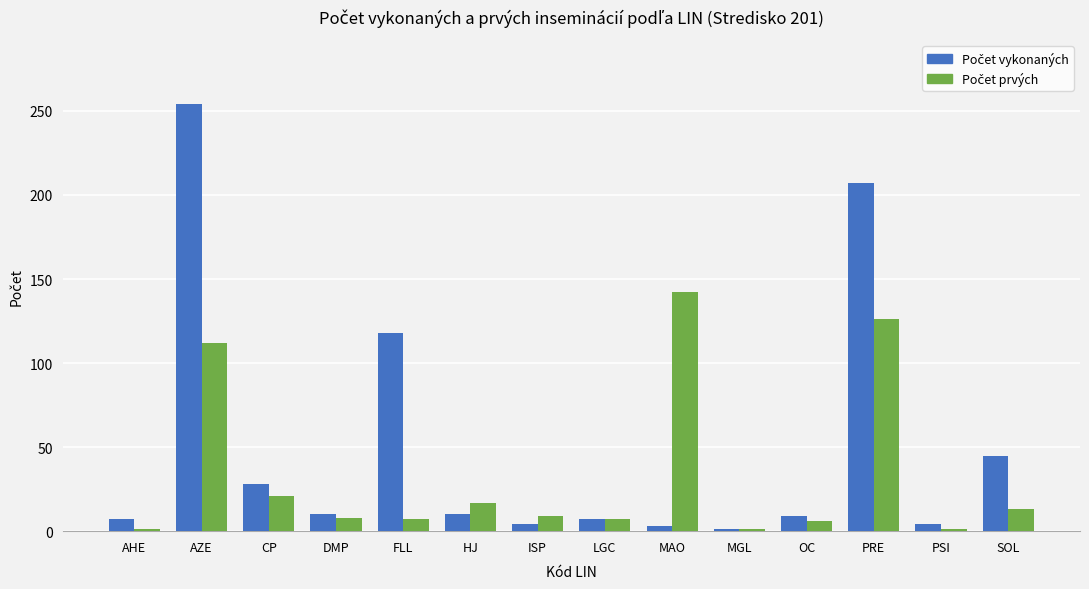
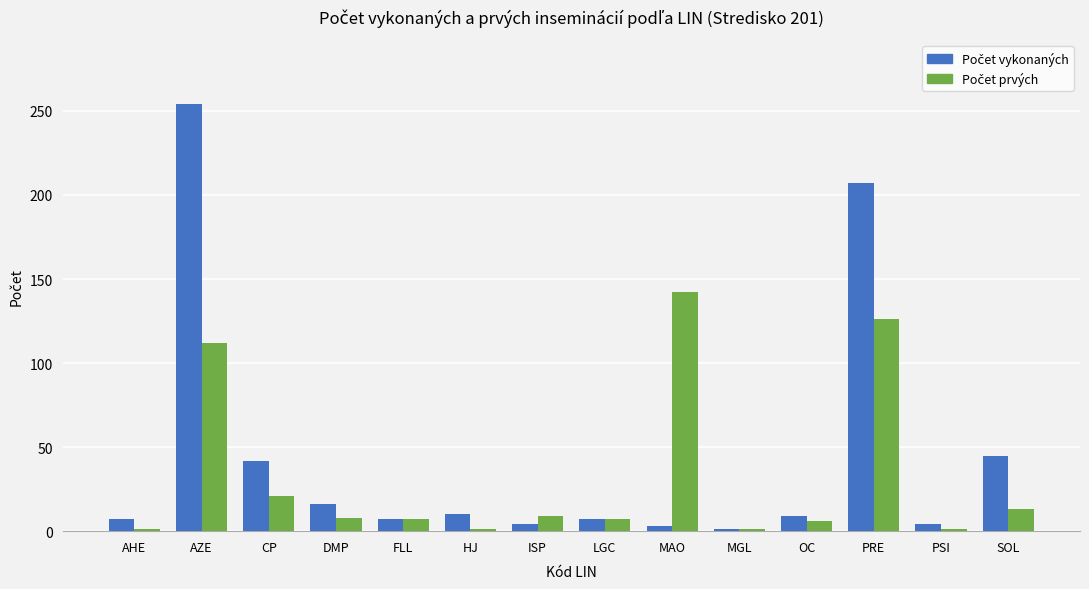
Počet vykonaných, CP: 28 -> 42
Počet vykonaných, DMP: 10 -> 16
Počet vykonaných, FLL: 118 -> 7
Počet prvých, HJ: 17 -> 1
